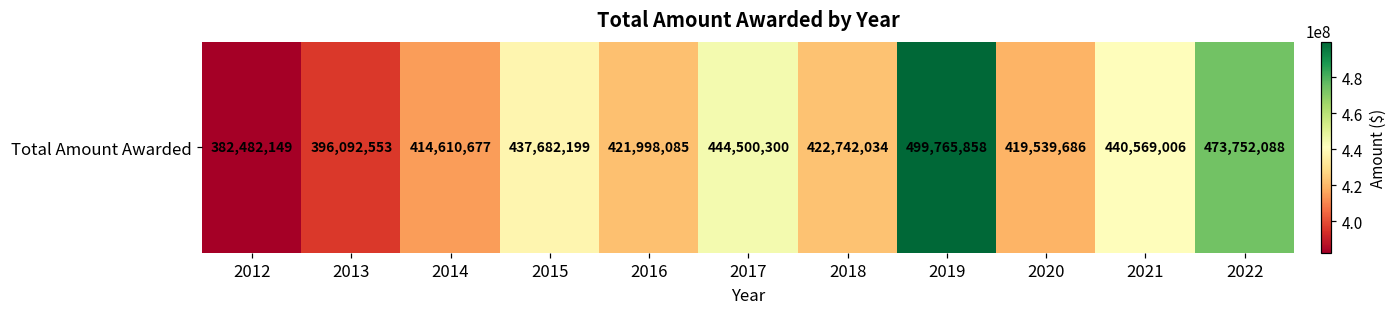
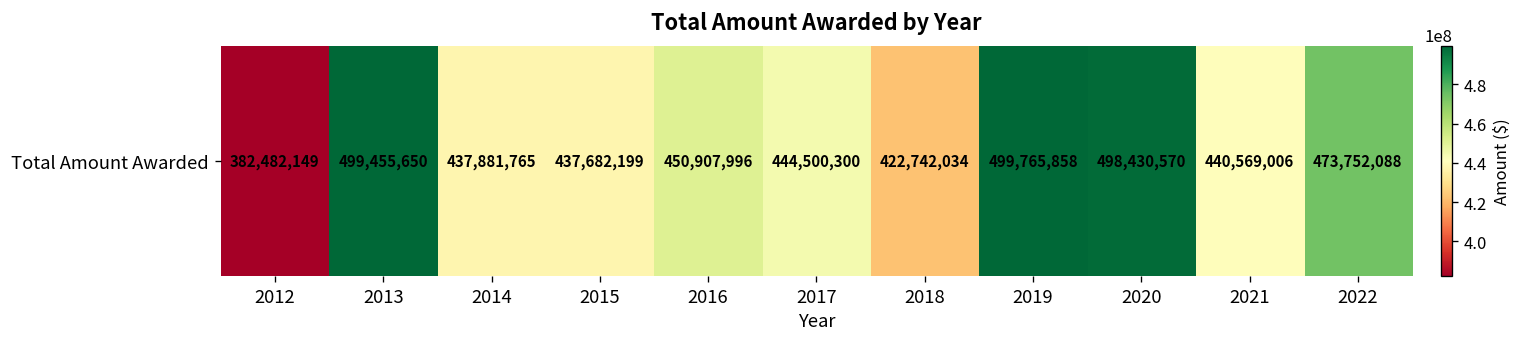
Total Amount Awarded, 2013: 396,092,553 -> 499,455,650
Total Amount Awarded, 2014: 414,610,677 -> 437,881,765
Total Amount Awarded, 2016: 421,998,085 -> 450,907,996
Total Amount Awarded, 2020: 419,539,686 -> 498,430,570
